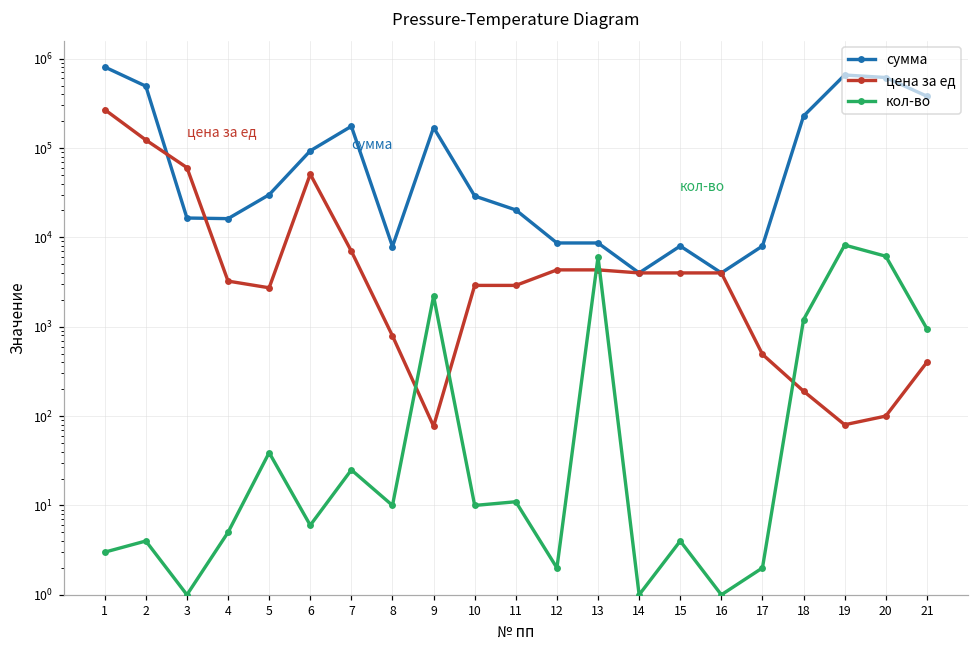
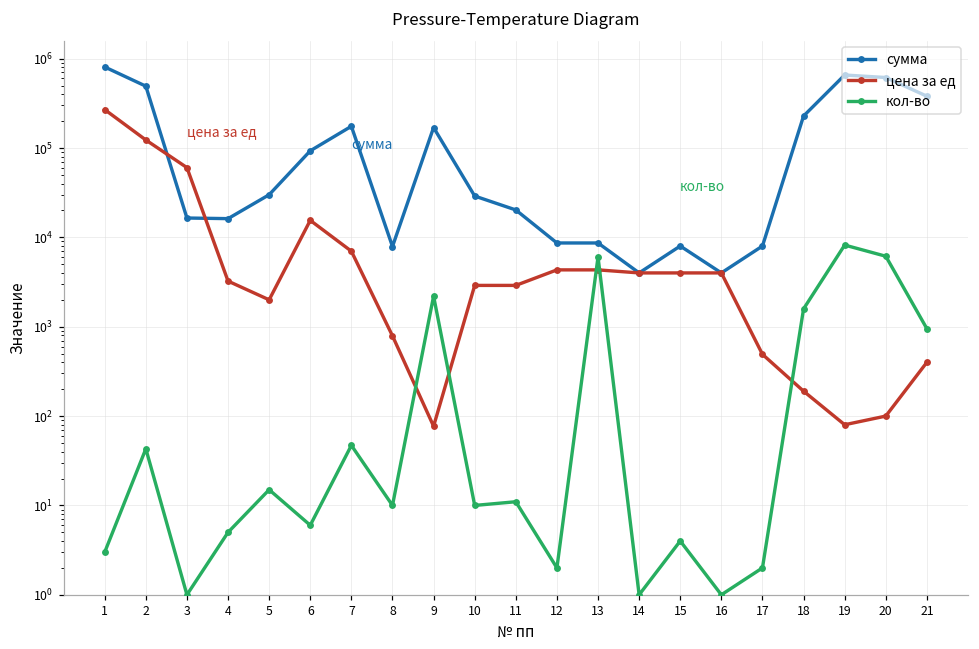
кол-во, 2: 4 -> 40
цена за ед, 5: 2700 -> 2000
кол-во, 5: 40 -> 15
цена за ед, 6: 50000 -> 16000
кол-во, 7: 25 -> 50
кол-во, 18: 1200 -> 1600
